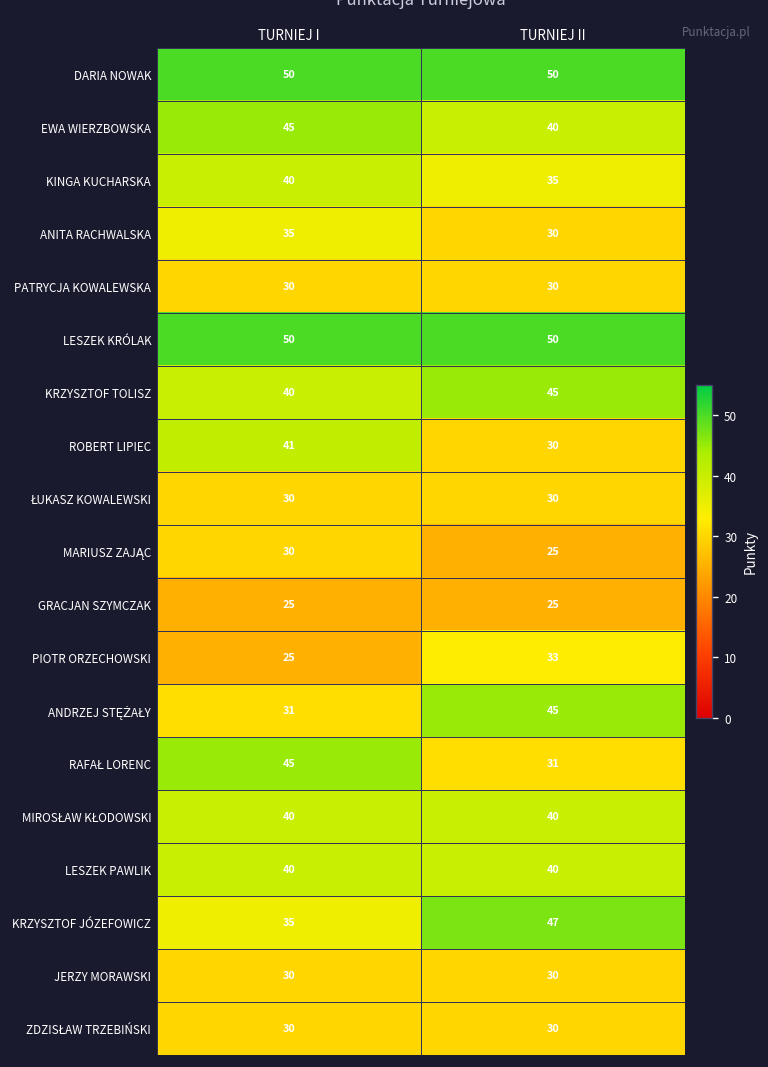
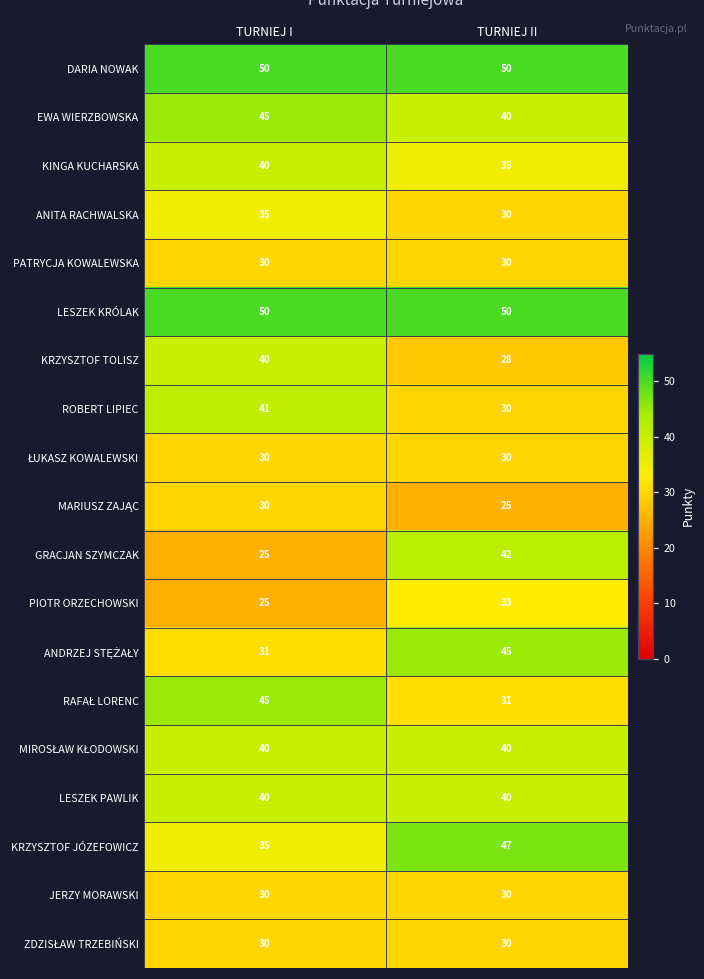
KRZYSZTOF TOLISZ, TURNIEJ II: 45 -> 28
GRACJAN SZYMCZAK, TURNIEJ II: 25 -> 42
